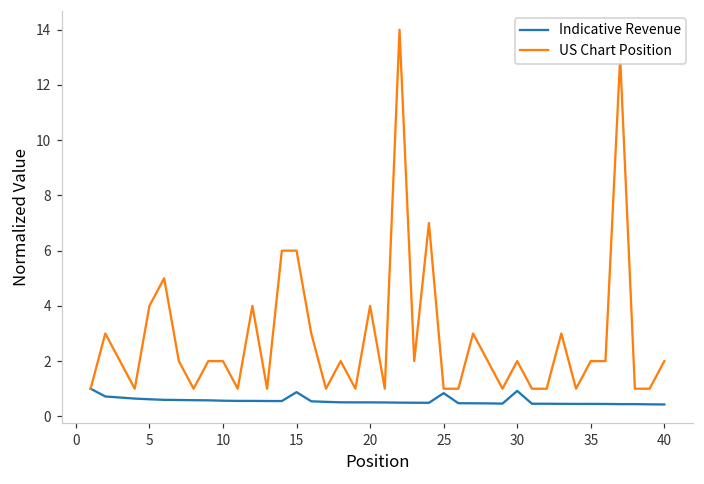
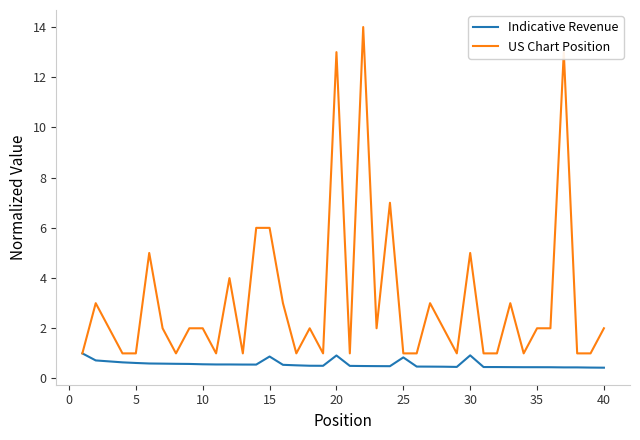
US Chart Position, 5: 4 -> 1
Indicative Revenue, 20: 0.5 -> 0.9
US Chart Position, 20: 4 -> 13
US Chart Position, 30: 2 -> 5
